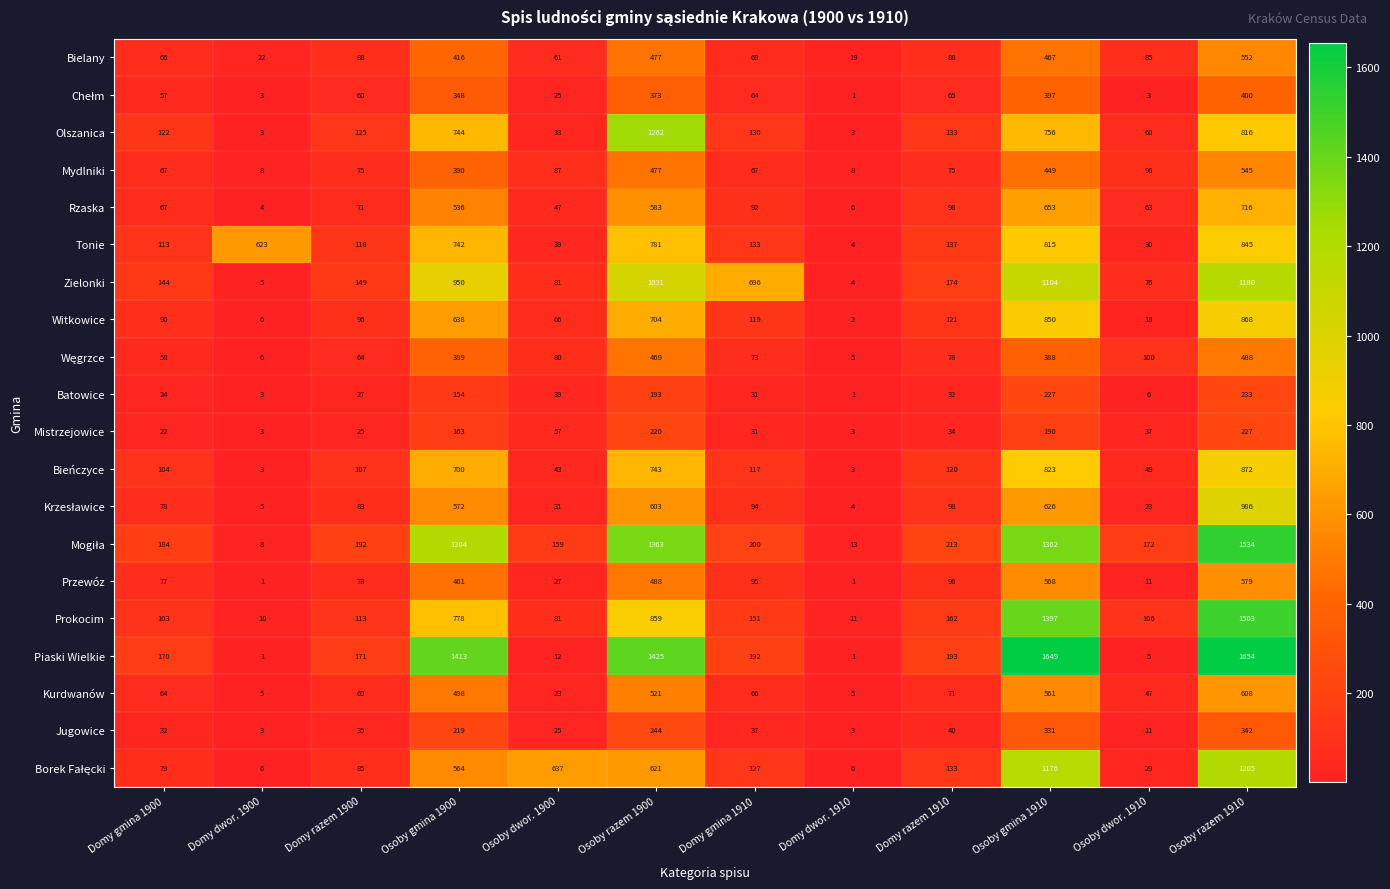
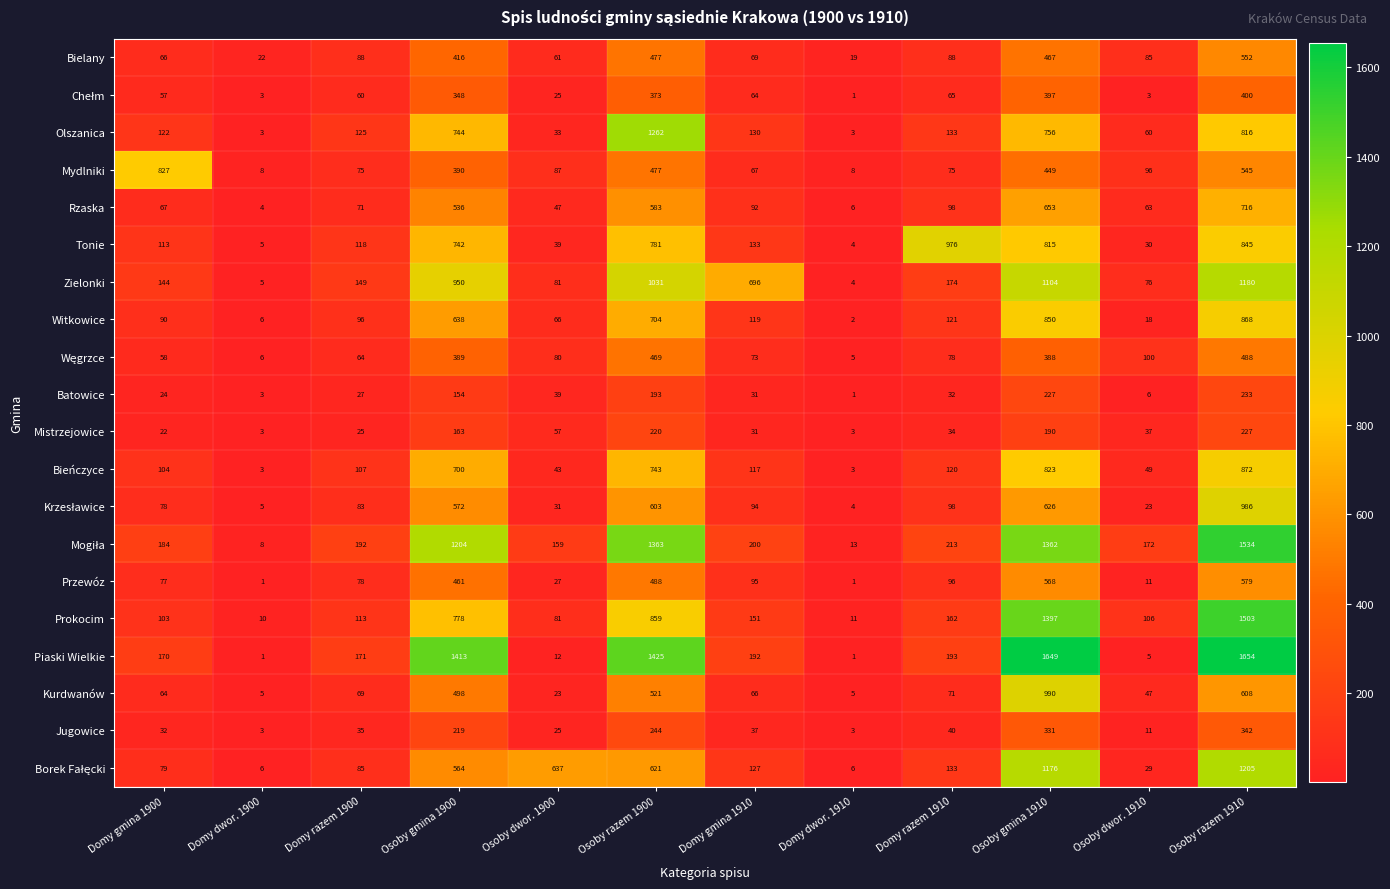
Mydlniki, Domy gmina 1900: 67 -> 827
Tonie, Domy dwor. 1900: 623 -> 5
Tonie, Domy razem 1910: 137 -> 976
Kurdwanów, Osoby gmina 1910: 561 -> 990
